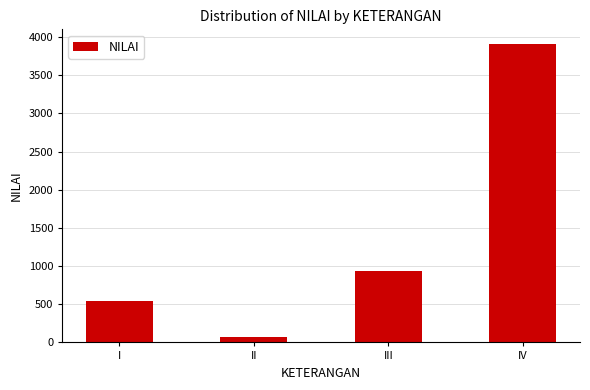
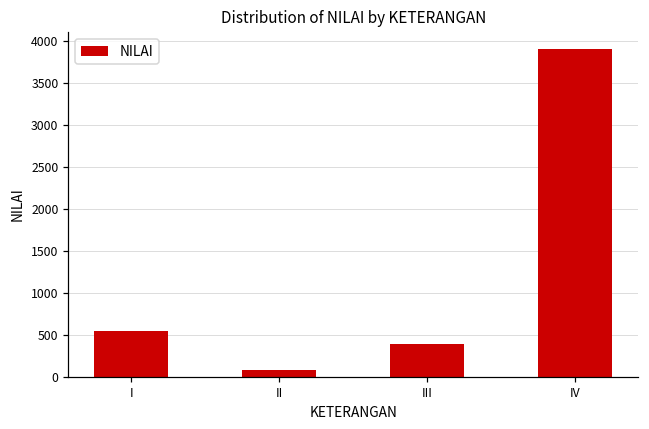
III: 900 -> 400
